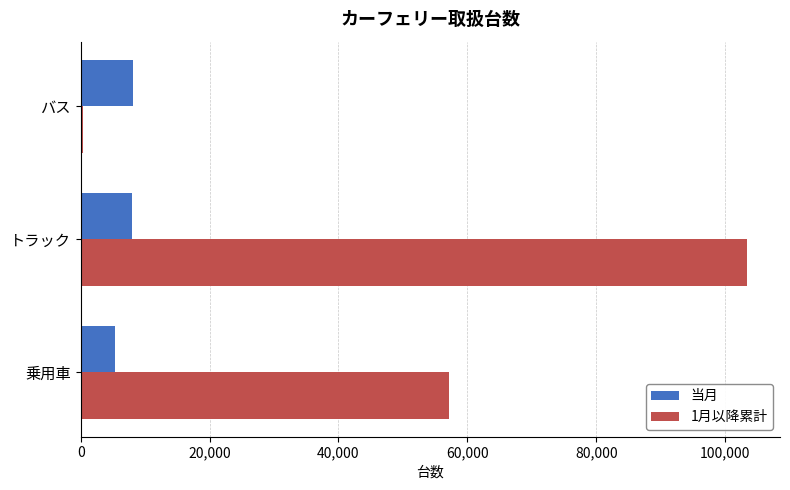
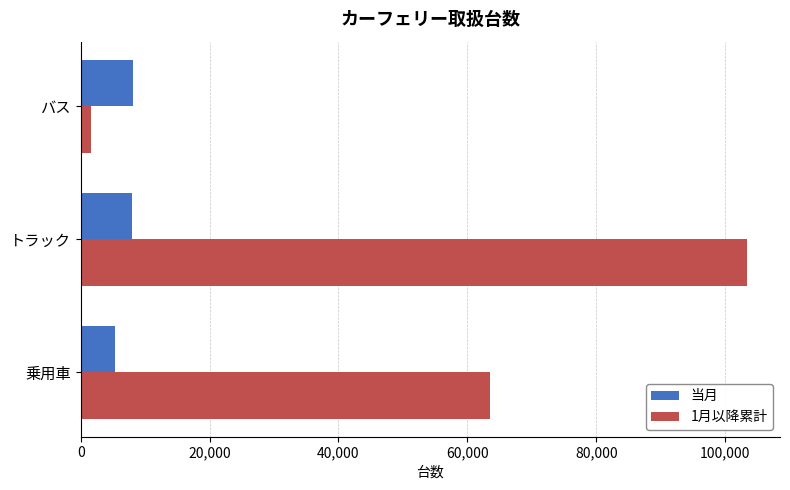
1月以降累計, バス: 0 -> 2,000
1月以降累計, 乗用車: 57,000 -> 63,000
